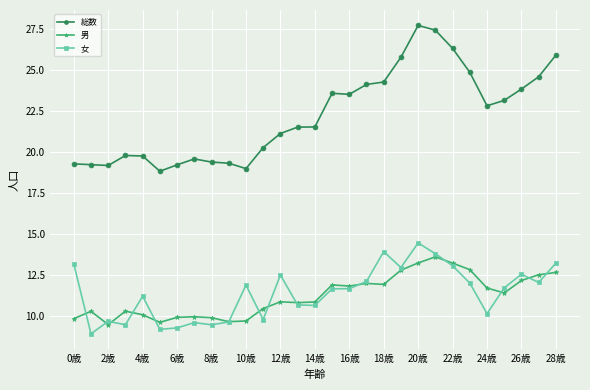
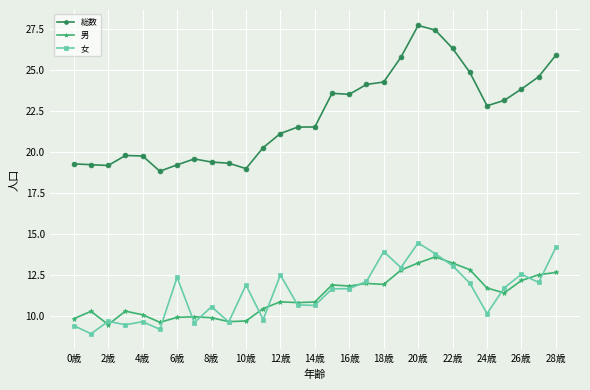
女, 0歳: 13.2 -> 9.4
女, 4歳: 11.2 -> 9.7
女, 6歳: 9.3 -> 12.4
女, 8歳: 9.5 -> 10.6
女, 28歳: 13.3 -> 14.2
